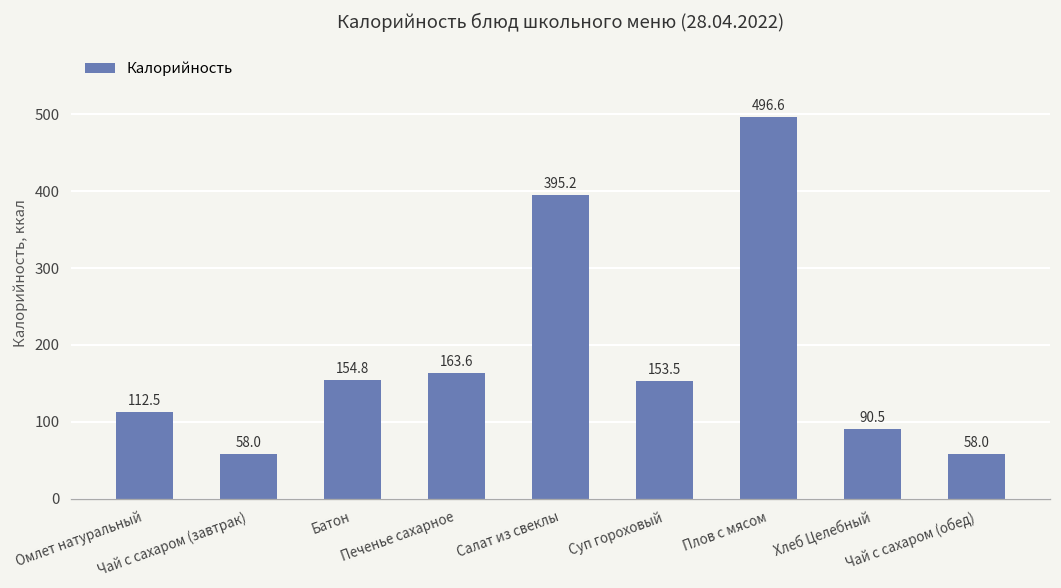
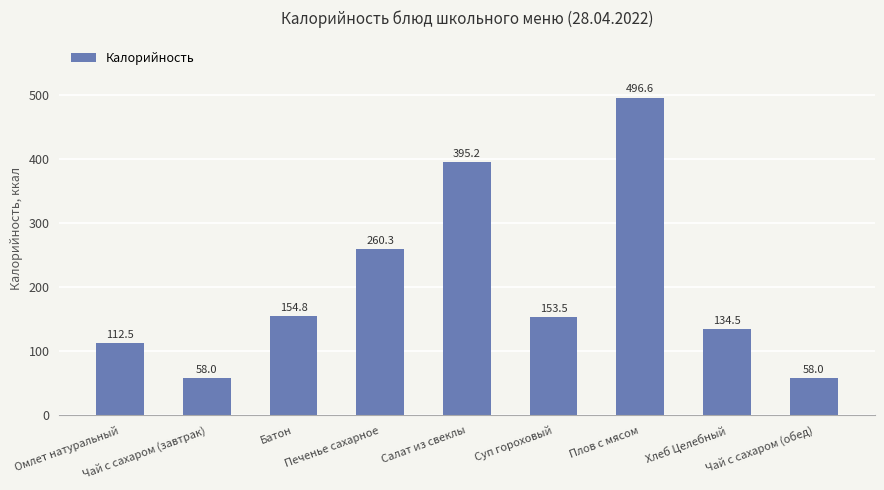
Печенье сахарное: 163.6 -> 260.3
Хлеб Целебный: 90.5 -> 134.5
